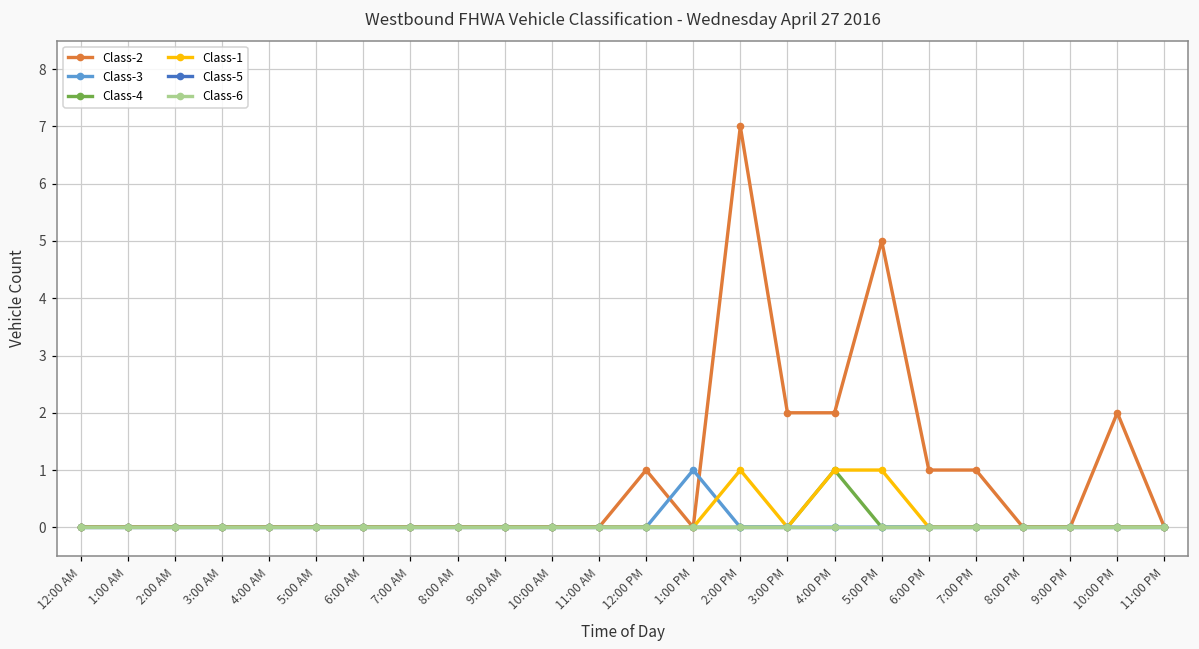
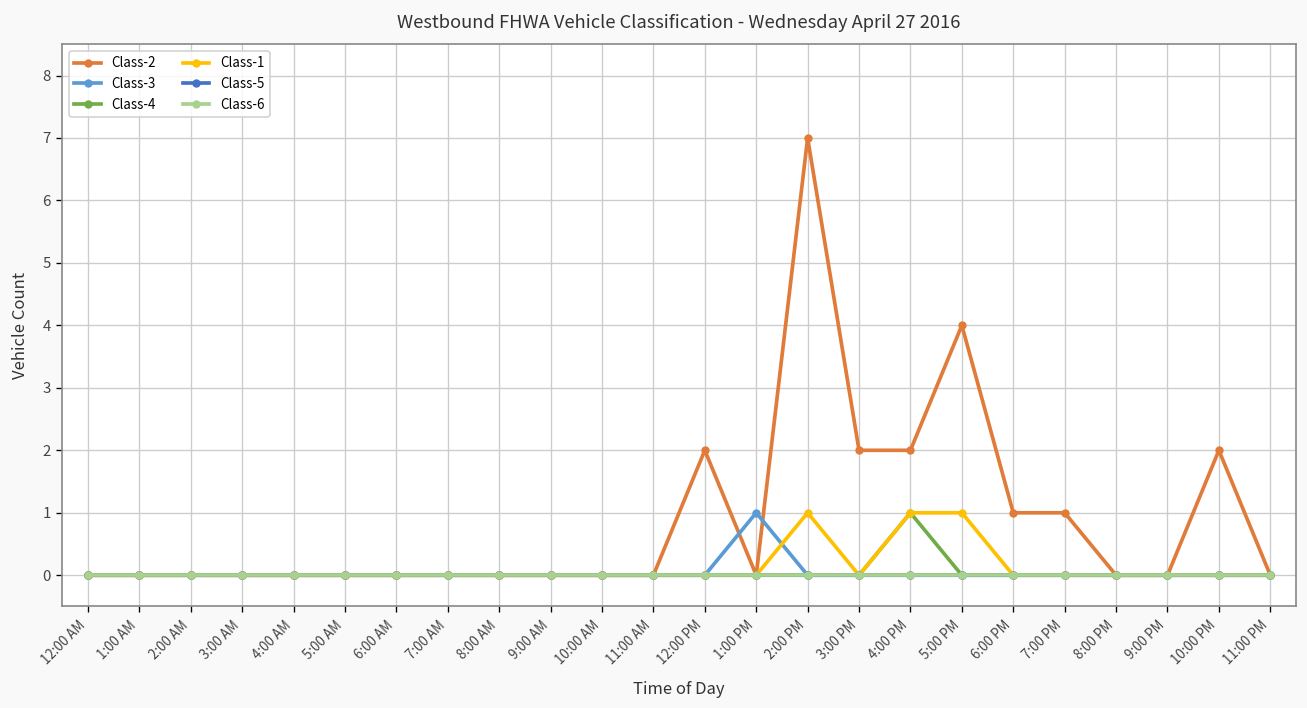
Class-2, 12:00 PM: 1 -> 2
Class-2, 5:00 PM: 5 -> 4
